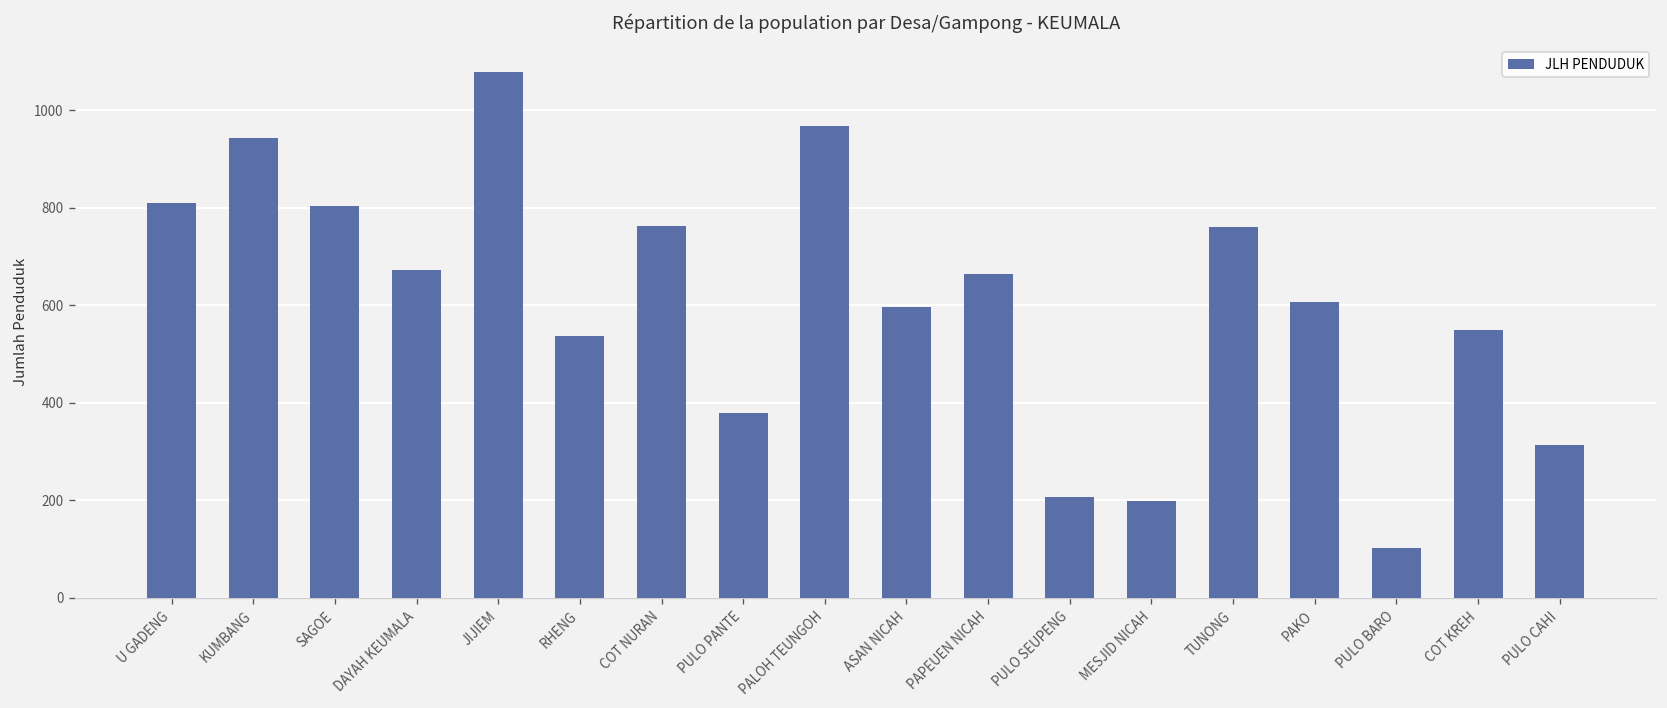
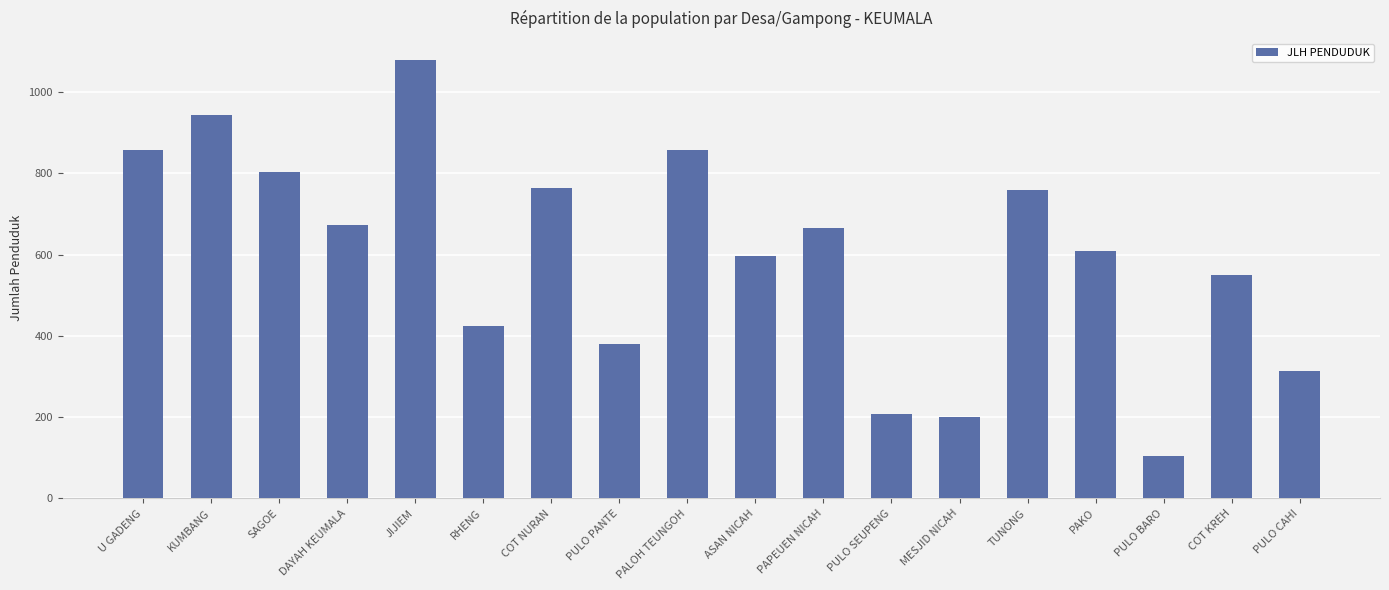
U GADENG: 810 -> 860
RHENG: 540 -> 420
PALOH TEUNGOH: 970 -> 860
